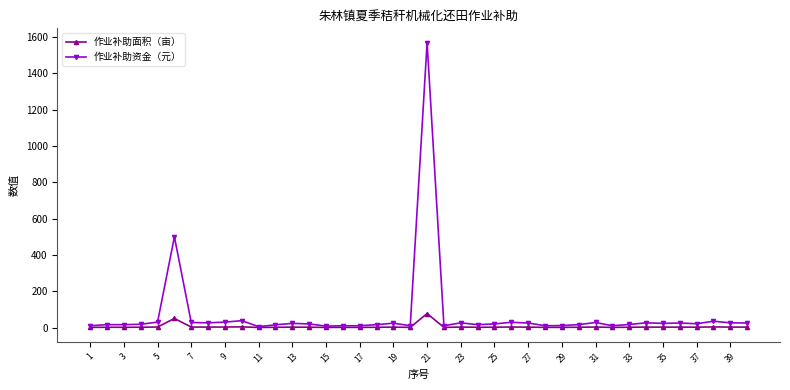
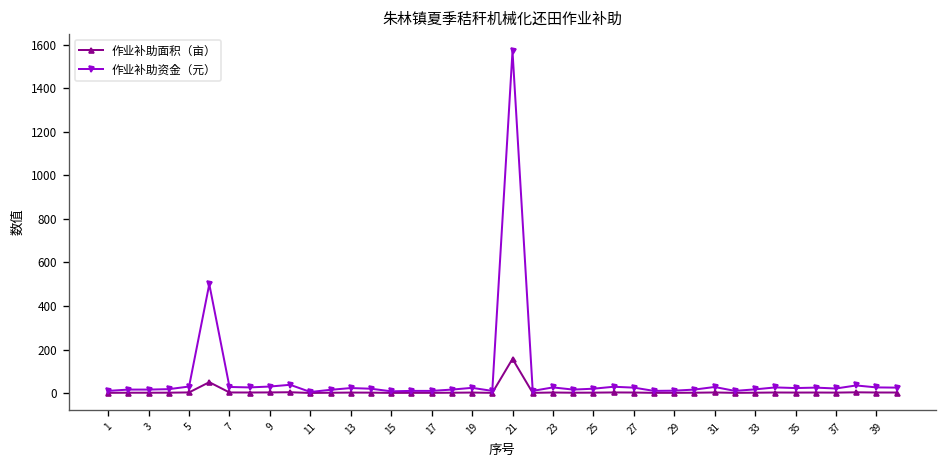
作业补助面积（亩）, 21: 80 -> 160
